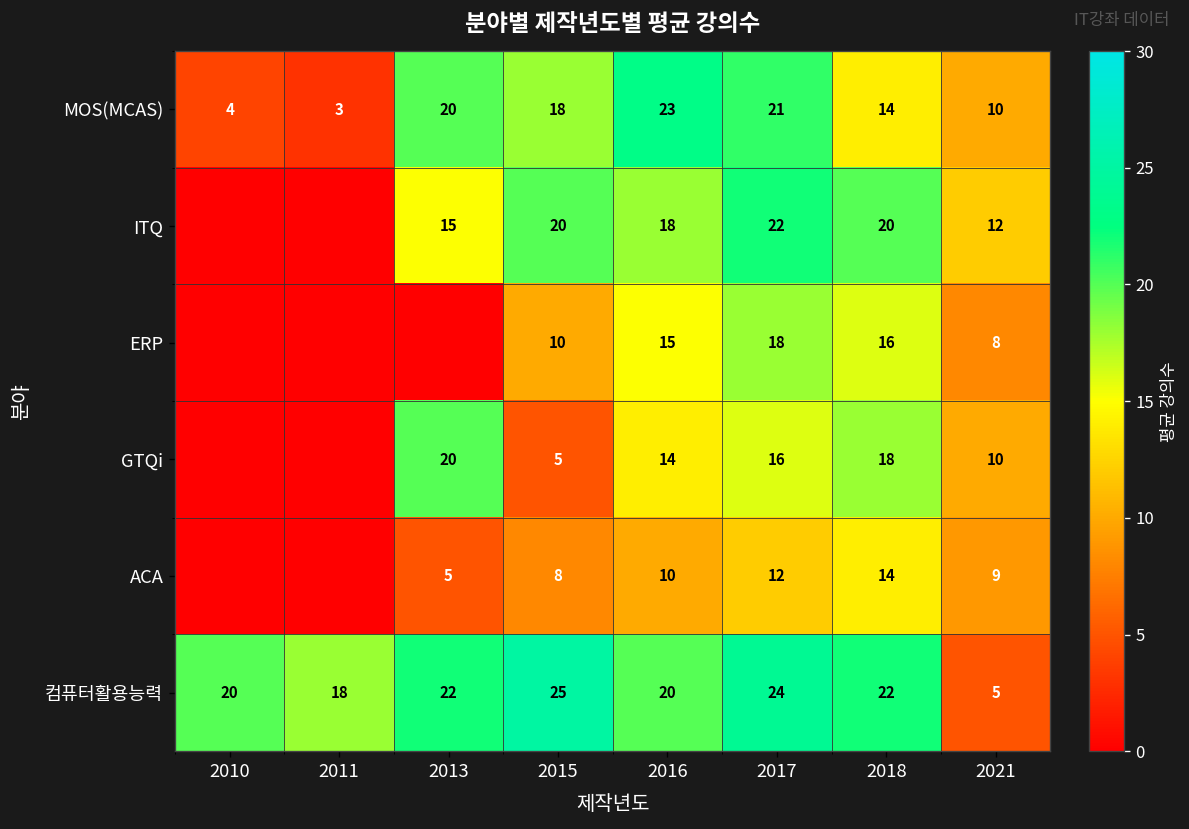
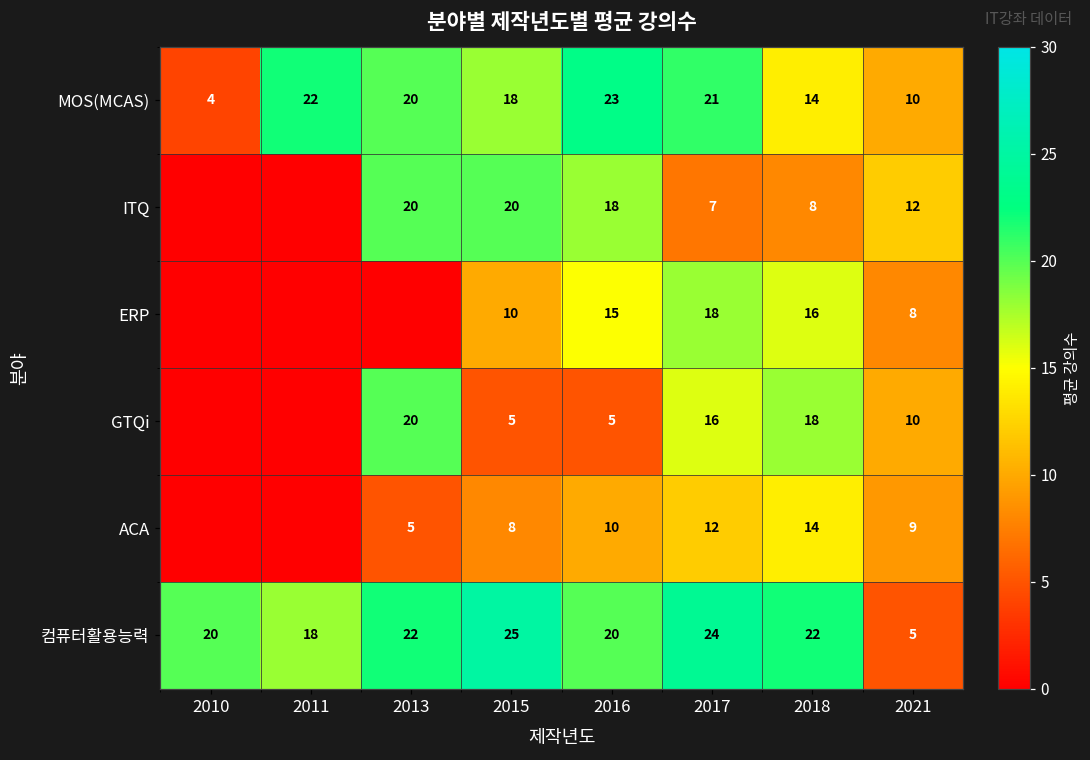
MOS(MCAS), 2011: 3 -> 22
ITQ, 2013: 15 -> 20
ITQ, 2017: 22 -> 7
ITQ, 2018: 20 -> 8
GTQi, 2016: 14 -> 5
